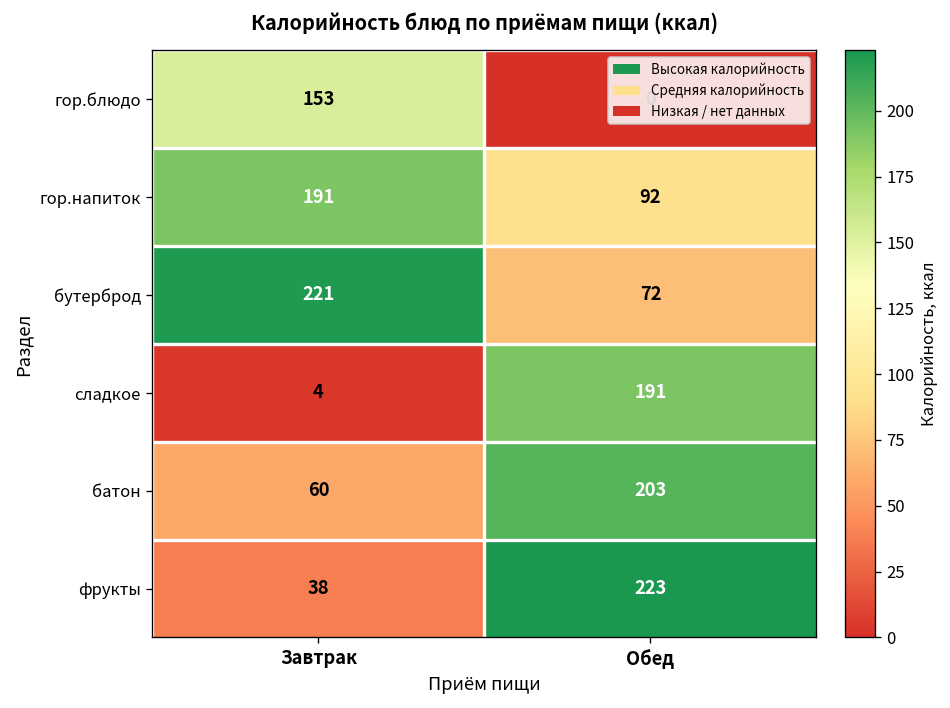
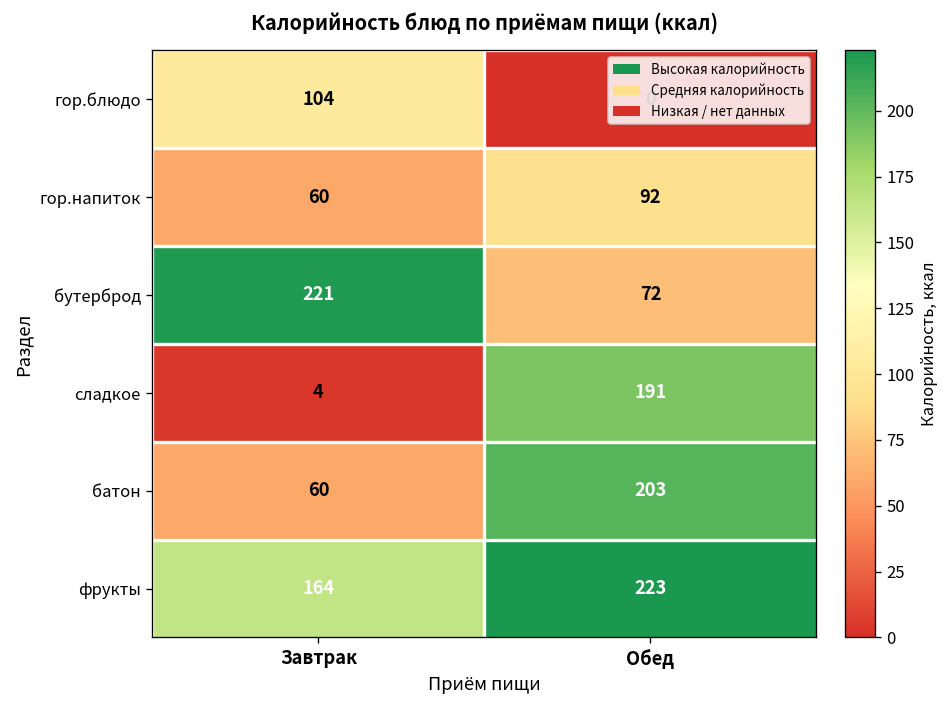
гор.блюдо, Завтрак: 153 -> 104
гор.напиток, Завтрак: 191 -> 60
фрукты, Завтрак: 38 -> 164
